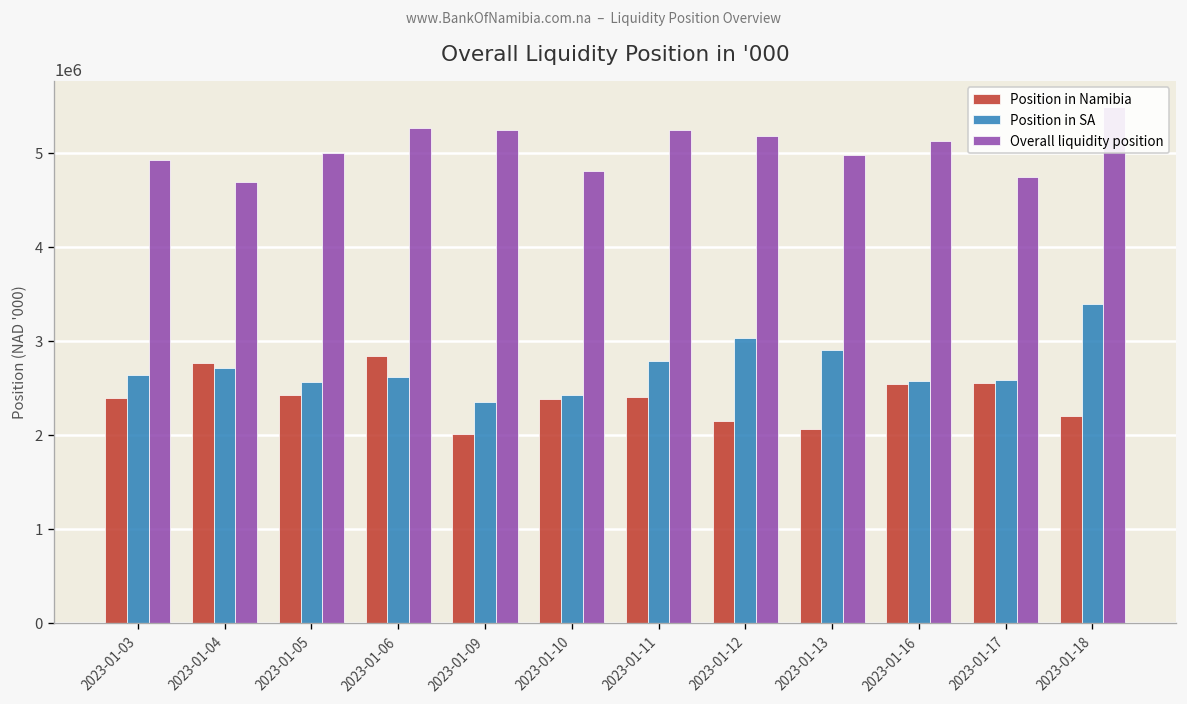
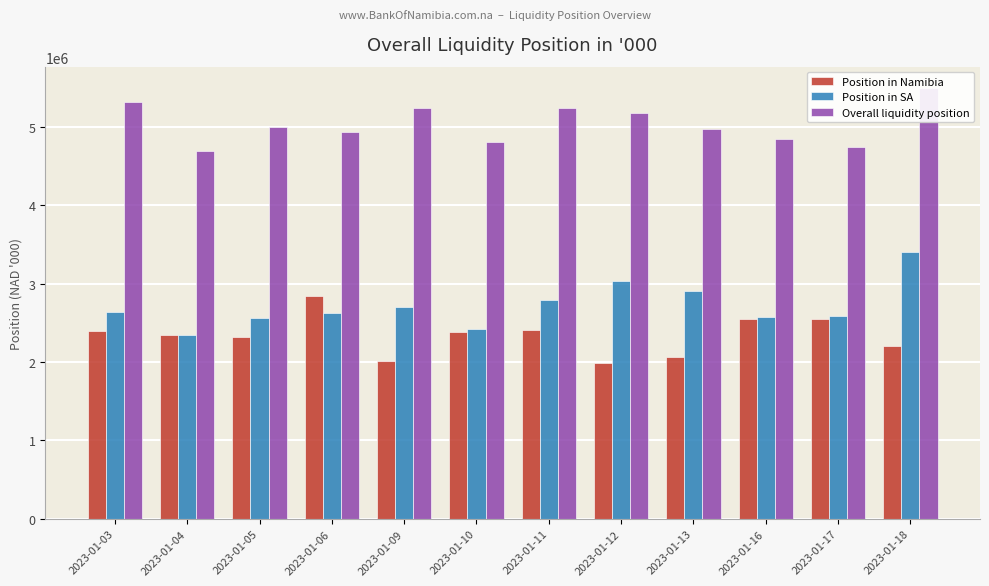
Overall liquidity position, 2023-01-03: 4900000 -> 5300000
Position in Namibia, 2023-01-04: 2800000 -> 2400000
Position in SA, 2023-01-04: 2700000 -> 2300000
Position in Namibia, 2023-01-05: 2400000 -> 2300000
Overall liquidity position, 2023-01-06: 5300000 -> 4900000
Position in SA, 2023-01-09: 2400000 -> 2700000
Position in Namibia, 2023-01-12: 2200000 -> 2000000
Overall liquidity position, 2023-01-16: 5100000 -> 4900000
